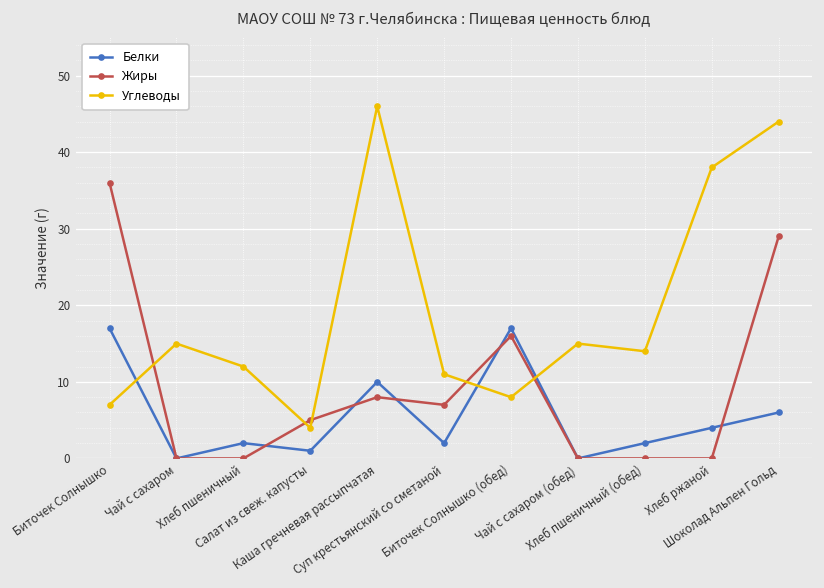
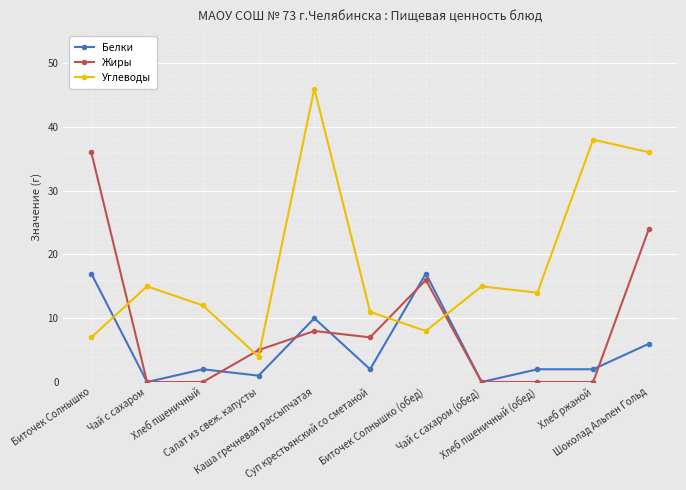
Белки, Хлеб ржаной: 4 -> 2
Жиры, Шоколад Альпен Гольд: 29 -> 24
Углеводы, Шоколад Альпен Гольд: 44 -> 36
